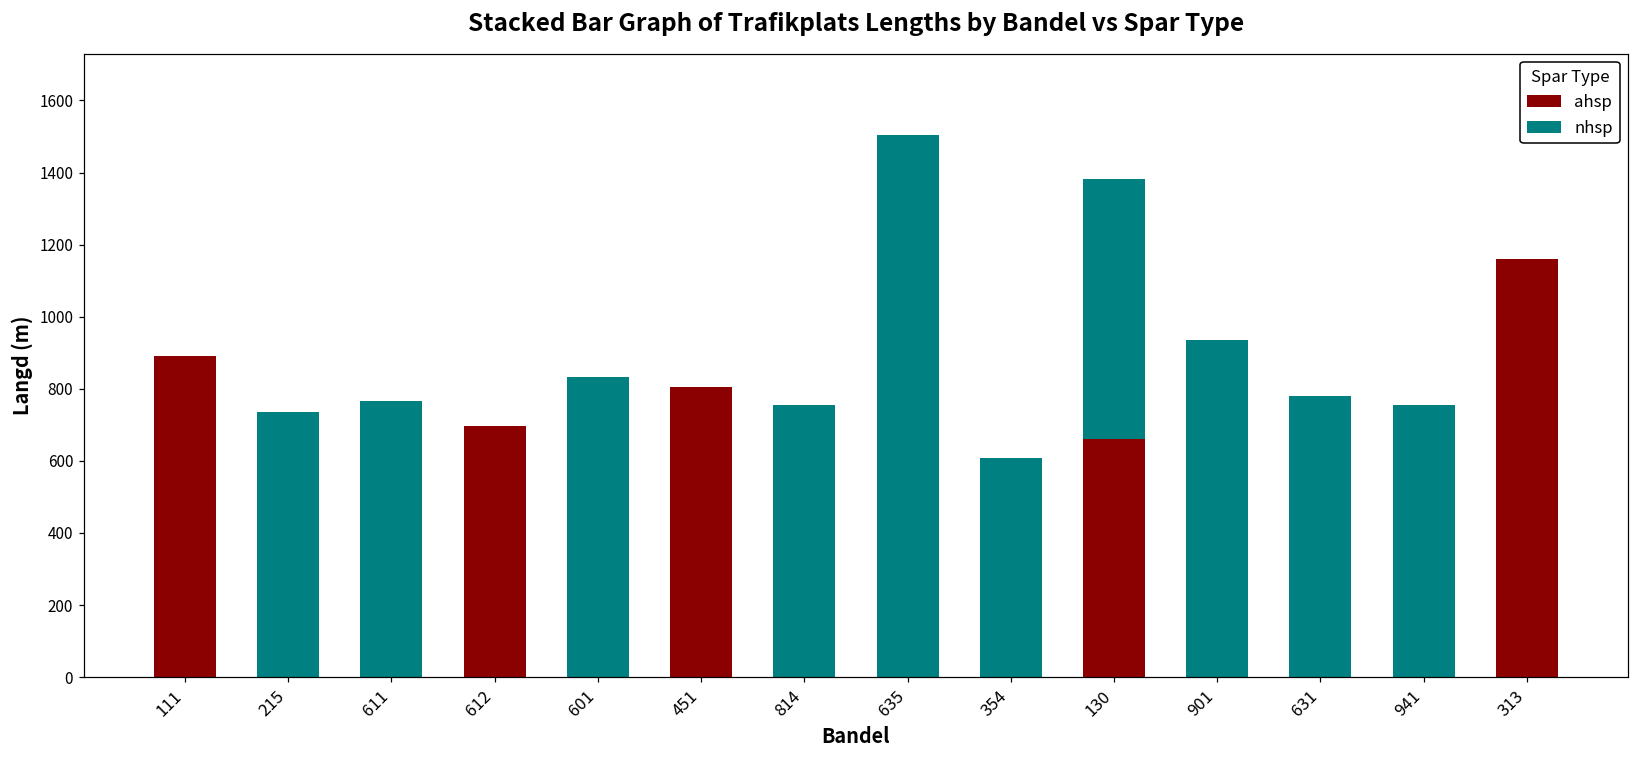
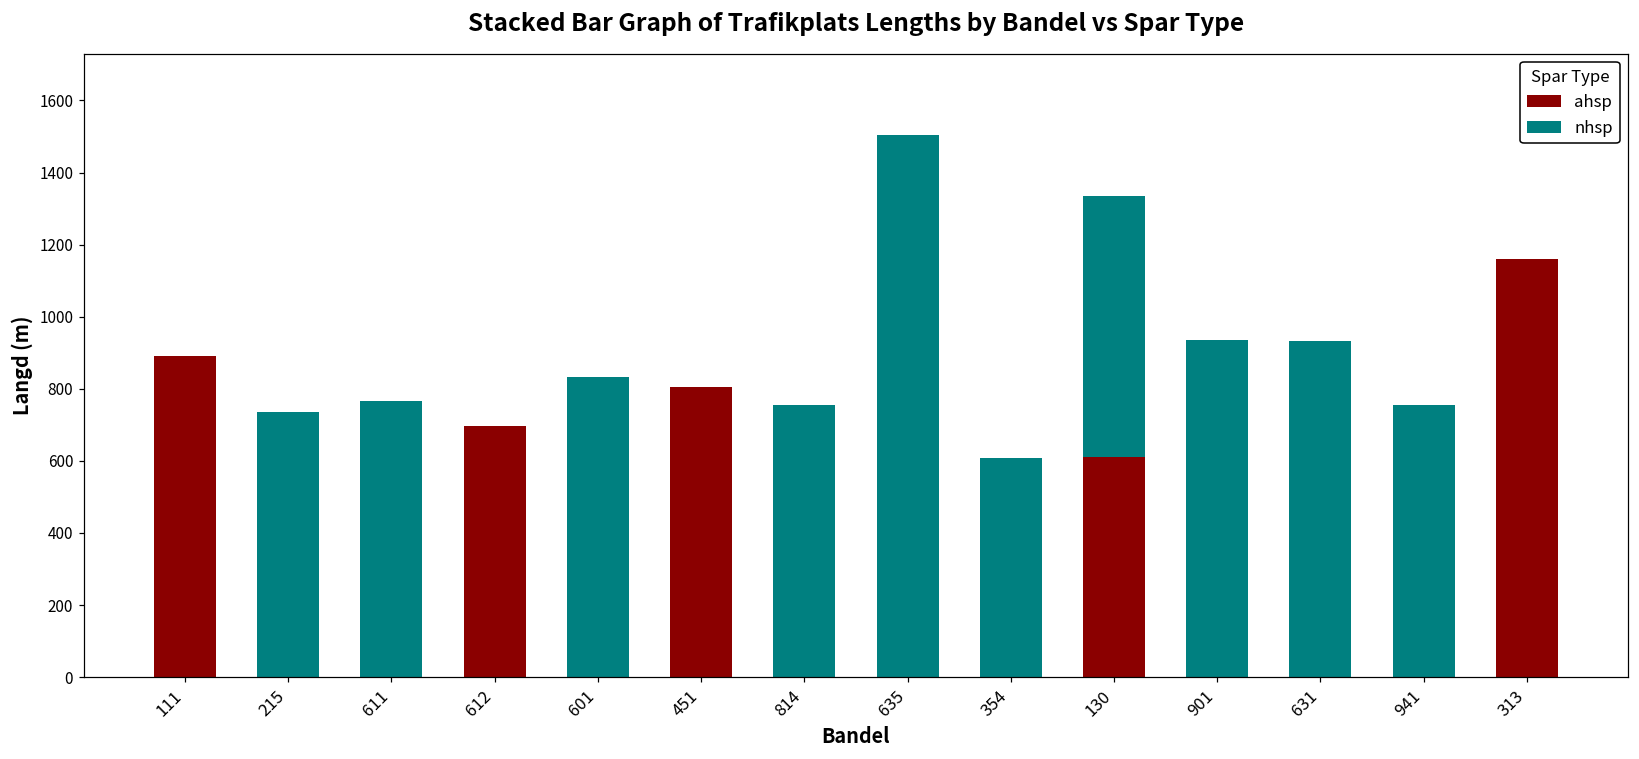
ahsp, 130: 660 -> 610
nhsp, 631: 780 -> 930
